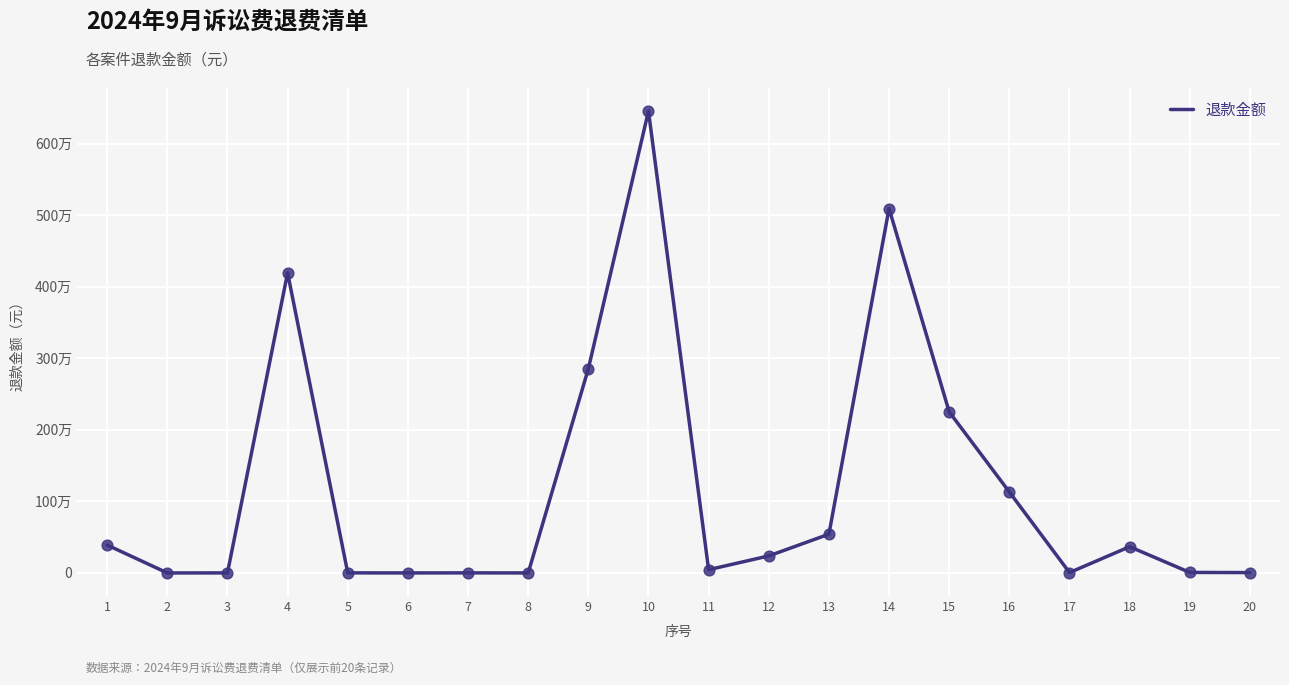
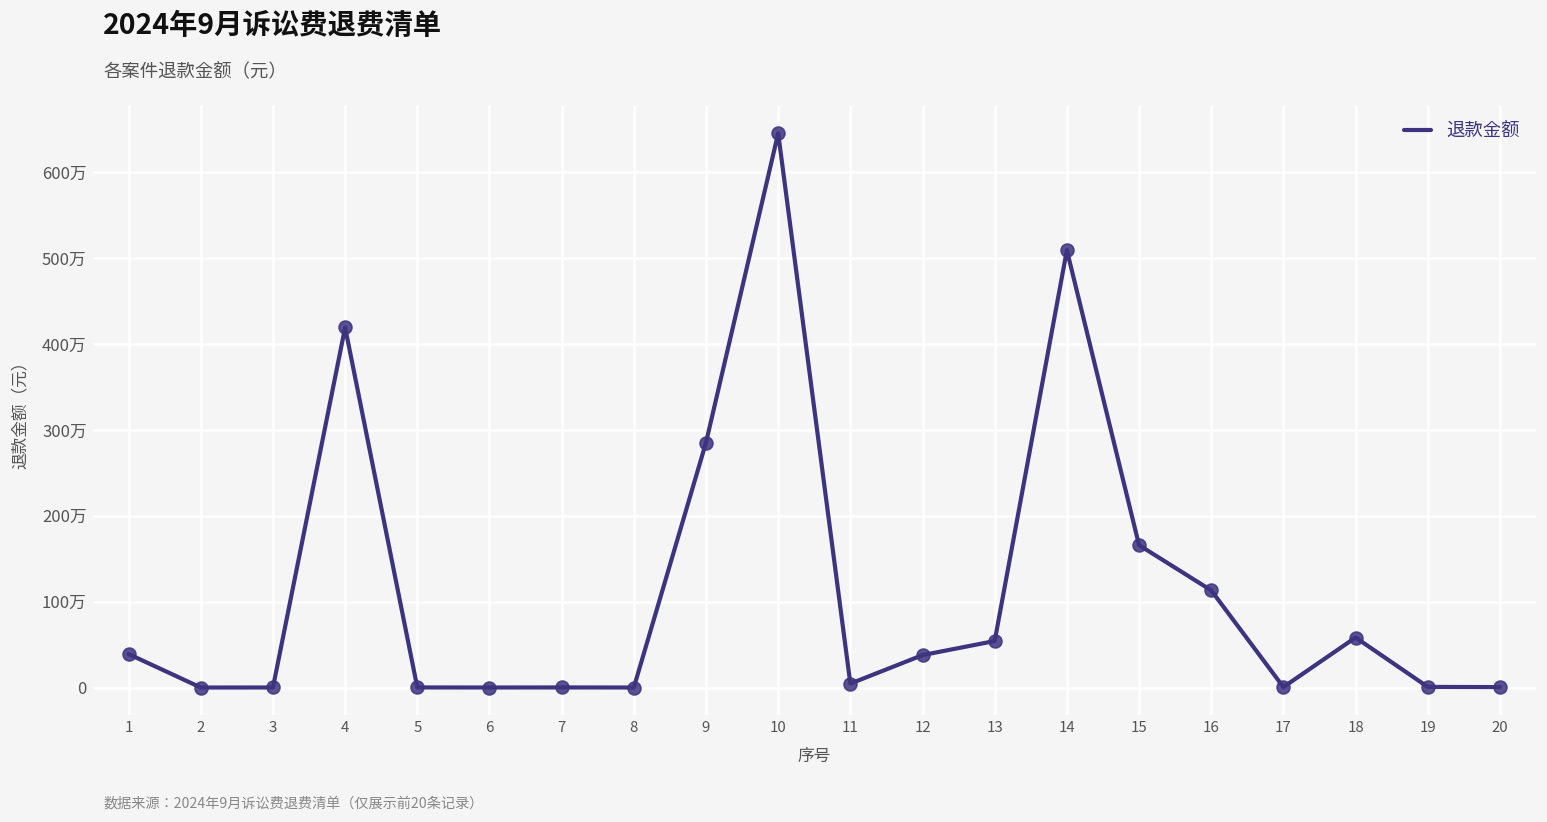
12: 20万 -> 40万
15: 230万 -> 170万
18: 40万 -> 60万
